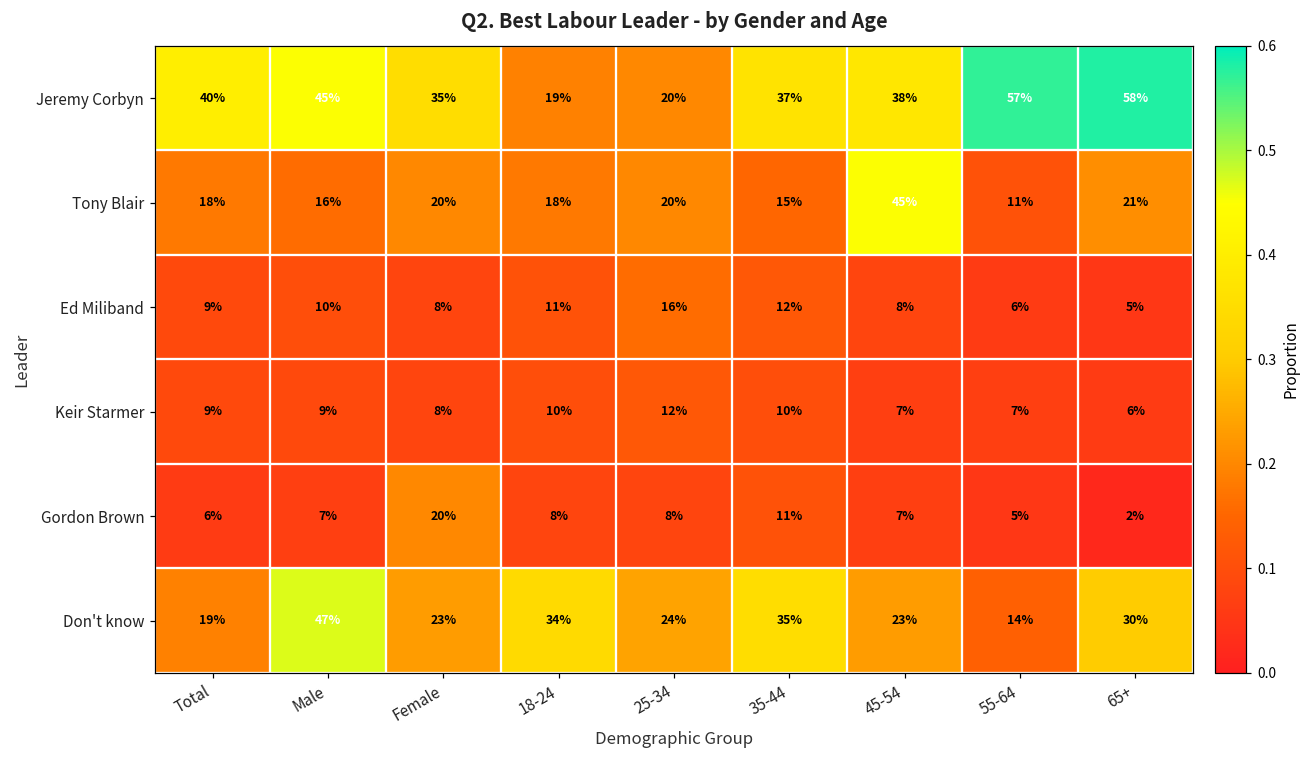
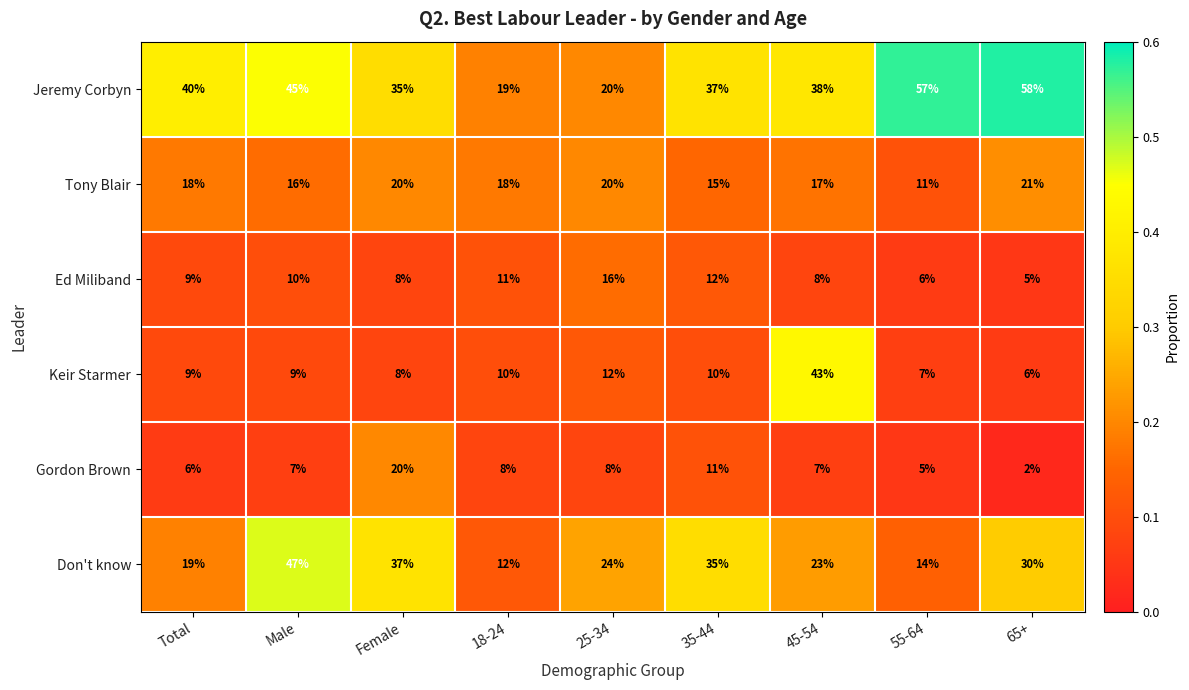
Tony Blair, 45-54: 45% -> 17%
Keir Starmer, 45-54: 7% -> 43%
Don't know, Female: 23% -> 37%
Don't know, 18-24: 34% -> 12%
